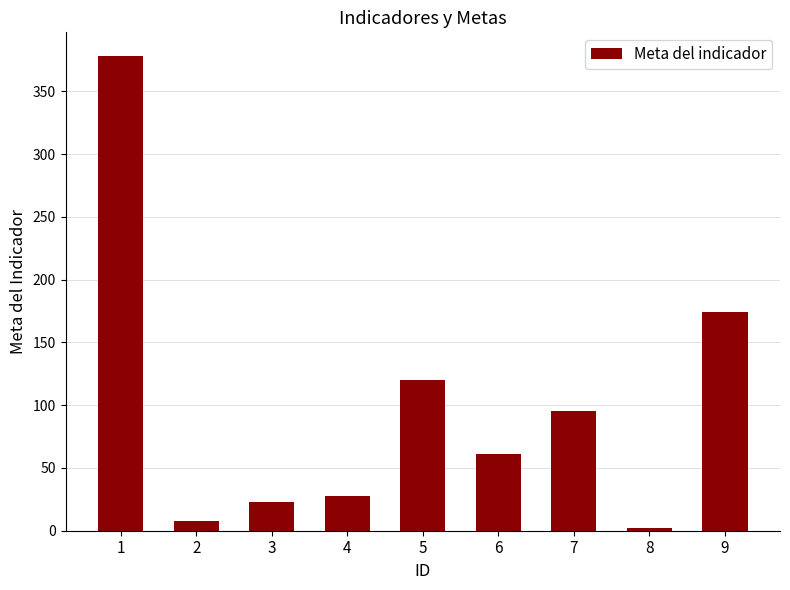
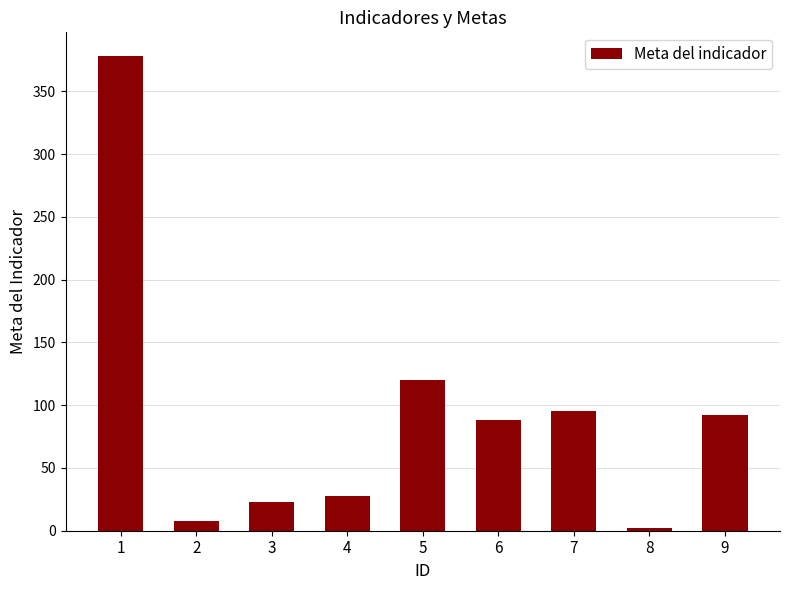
6: 61 -> 88
9: 174 -> 92
